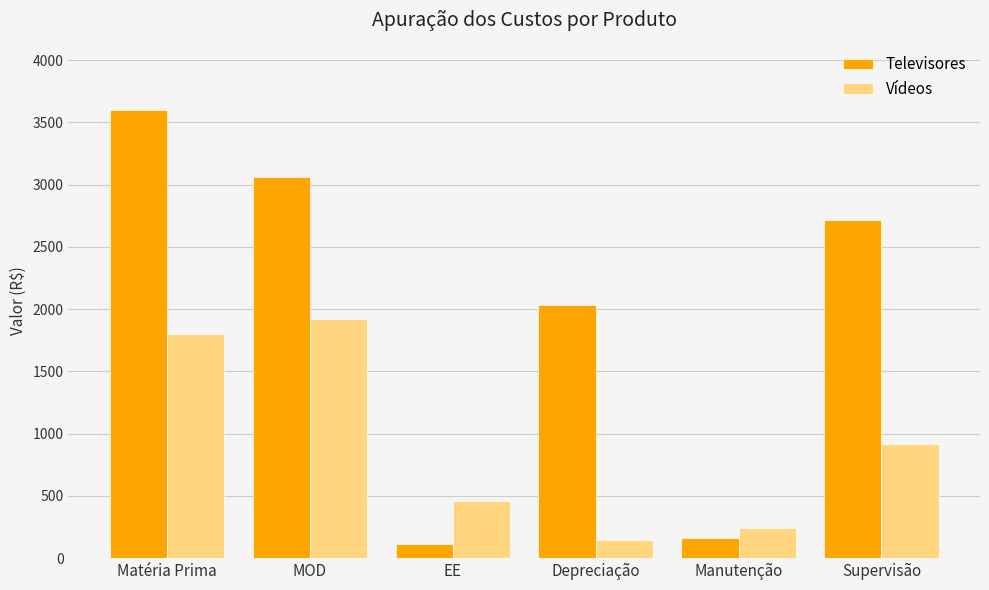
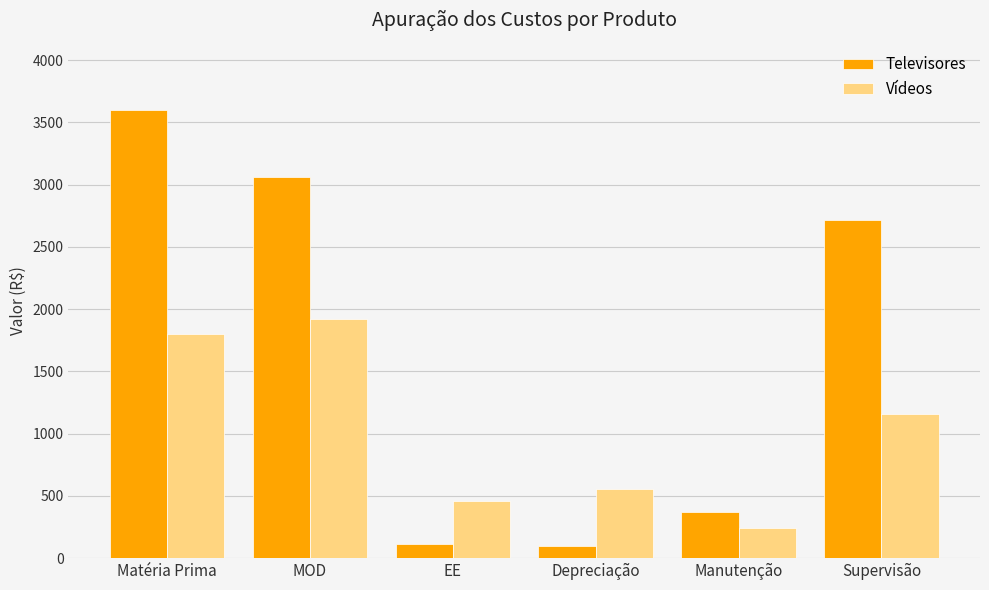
Televisores, Depreciação: 2040 -> 100
Vídeos, Depreciação: 140 -> 560
Televisores, Manutenção: 160 -> 370
Vídeos, Supervisão: 920 -> 1160
